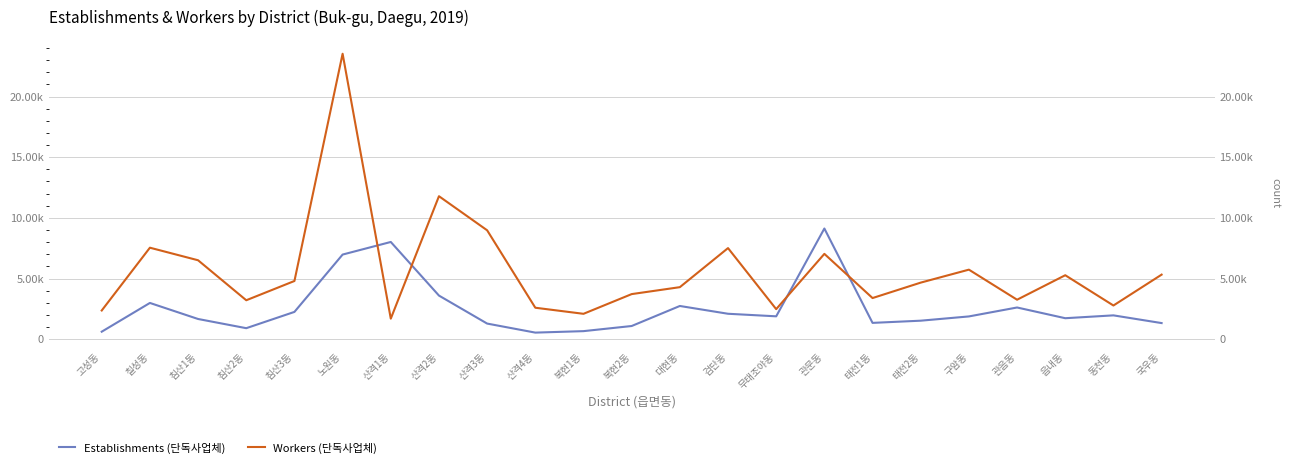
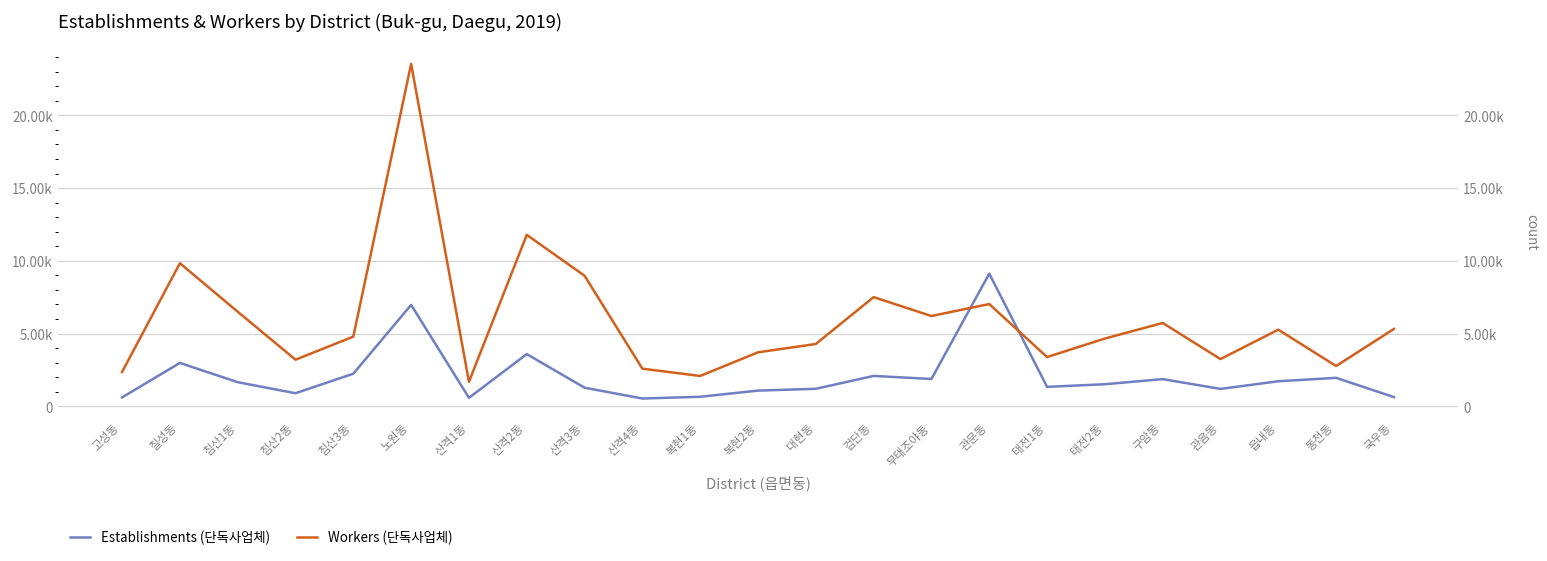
Workers (단독사업체), 칠성동: 7500 -> 9800
Establishments (단독사업체), 산격1동: 8000 -> 600
Establishments (단독사업체), 대현동: 2700 -> 1200
Workers (단독사업체), 무태조야동: 2500 -> 6200
Establishments (단독사업체), 관음동: 2600 -> 1200
Establishments (단독사업체), 국우동: 1300 -> 600
